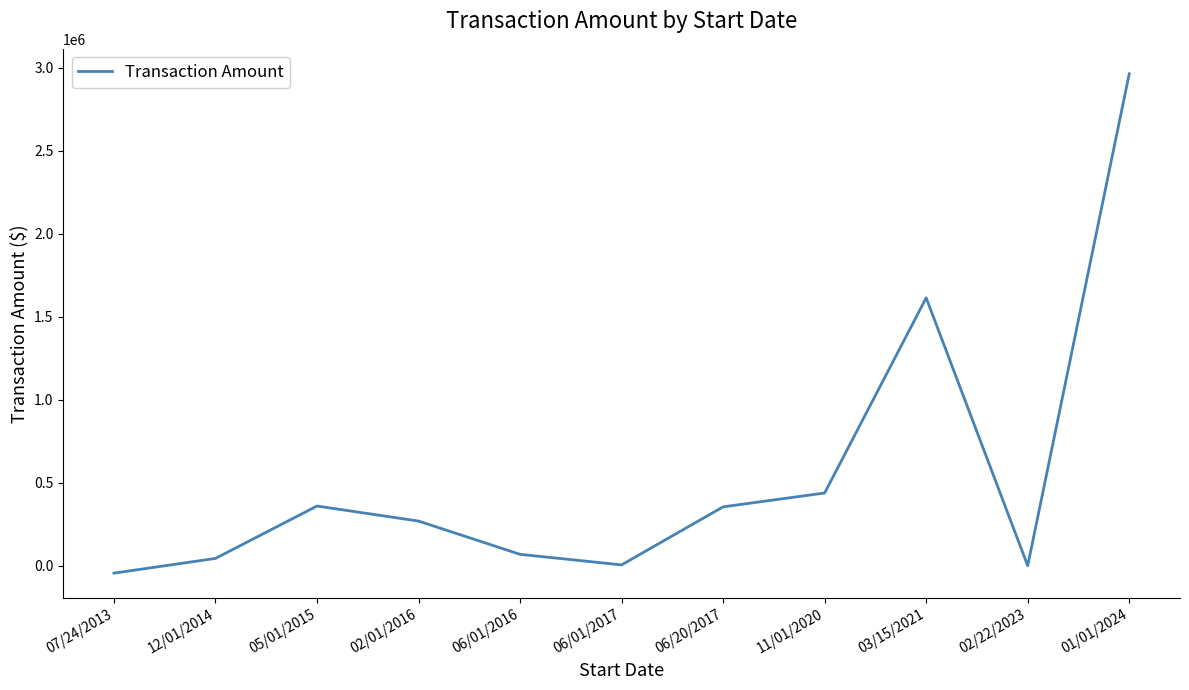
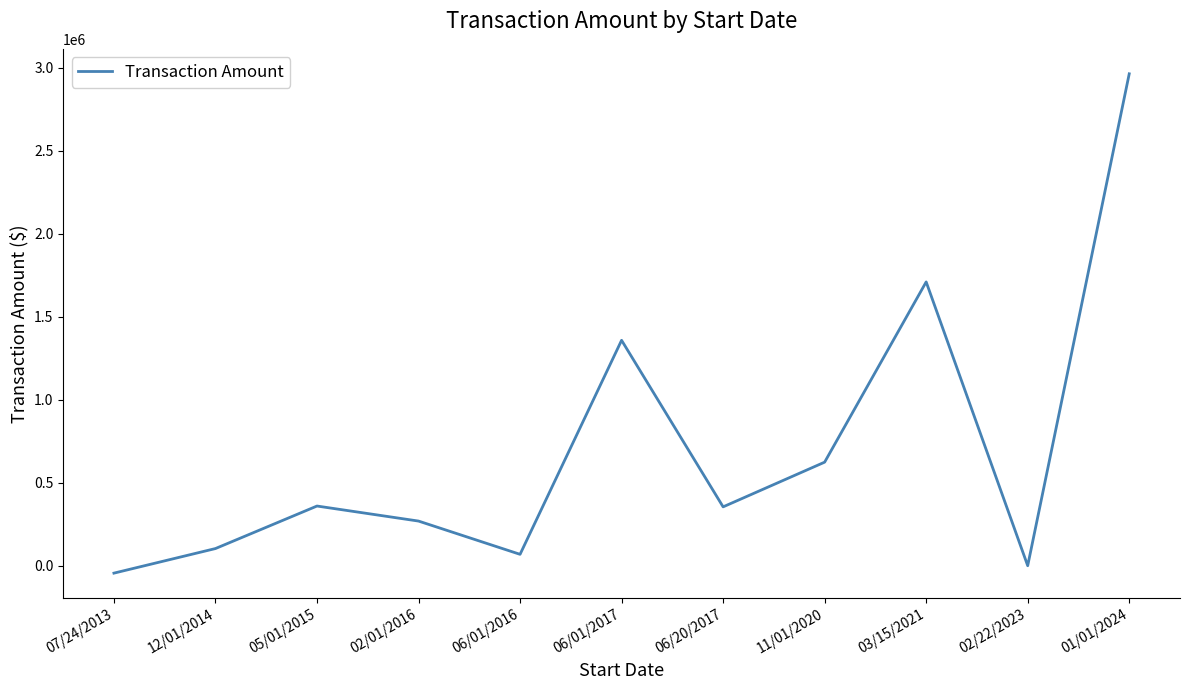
12/01/2014: 40000 -> 100000
06/01/2017: 10000 -> 1360000
11/01/2020: 440000 -> 620000
03/15/2021: 1610000 -> 1710000
